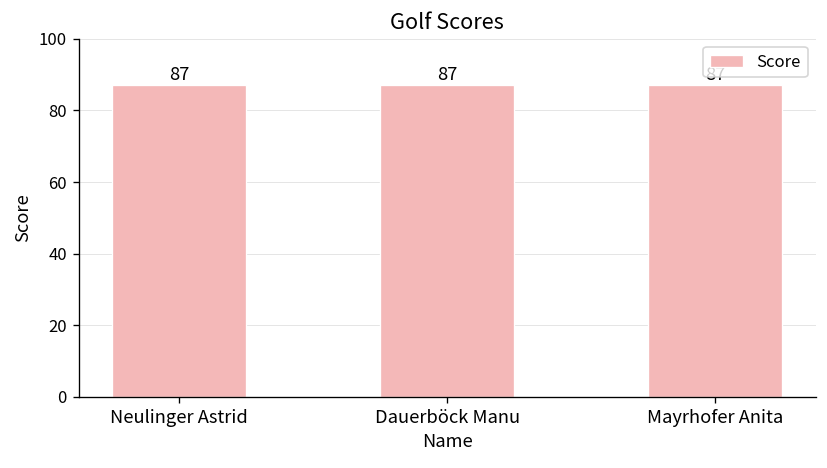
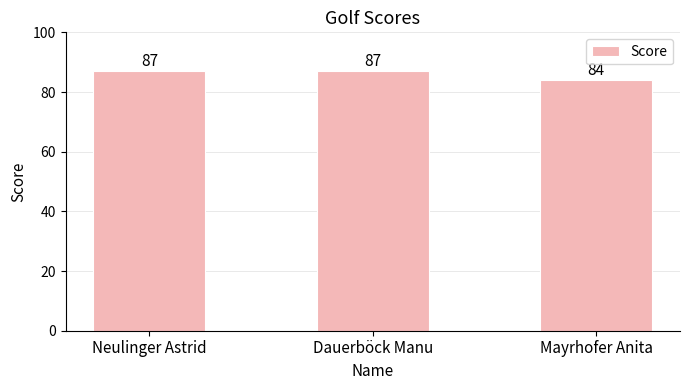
Mayrhofer Anita: 87 -> 84
